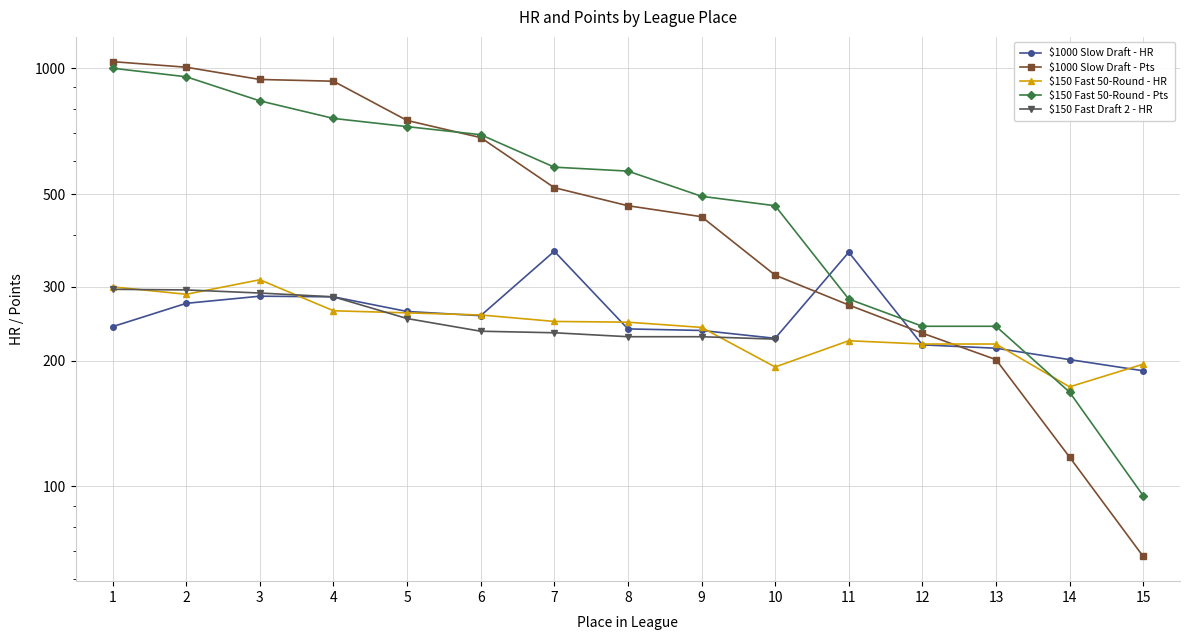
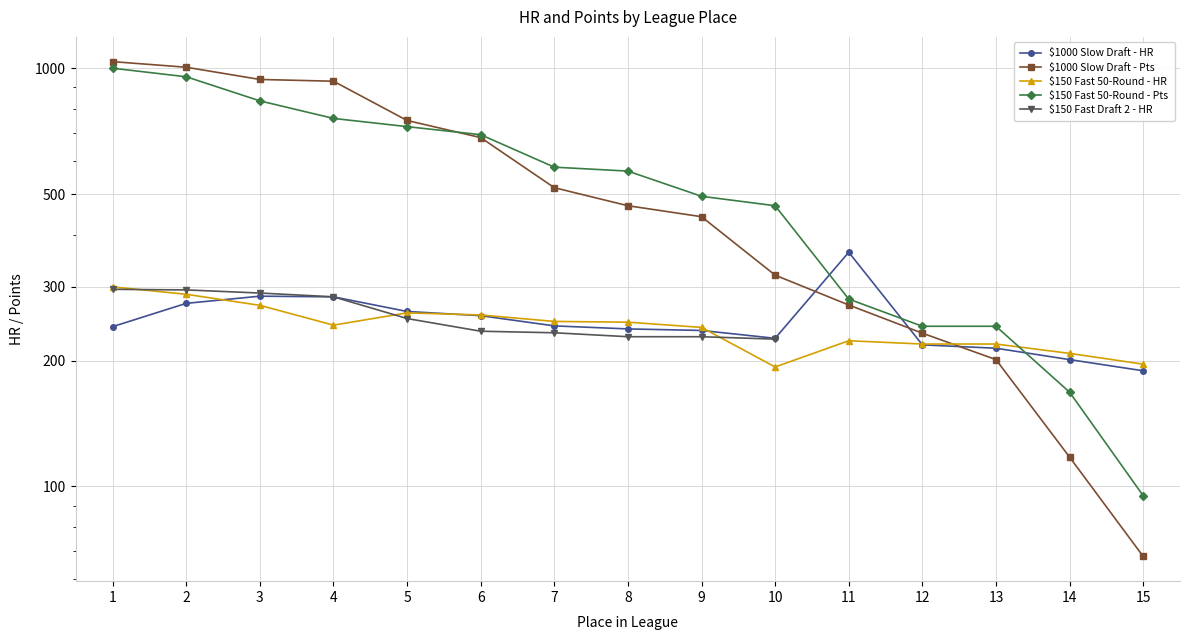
$150 Fast 50-Round - HR, 3: 310 -> 270
$150 Fast 50-Round - HR, 4: 260 -> 240
$1000 Slow Draft - HR, 7: 370 -> 240
$150 Fast 50-Round - HR, 14: 173 -> 210
